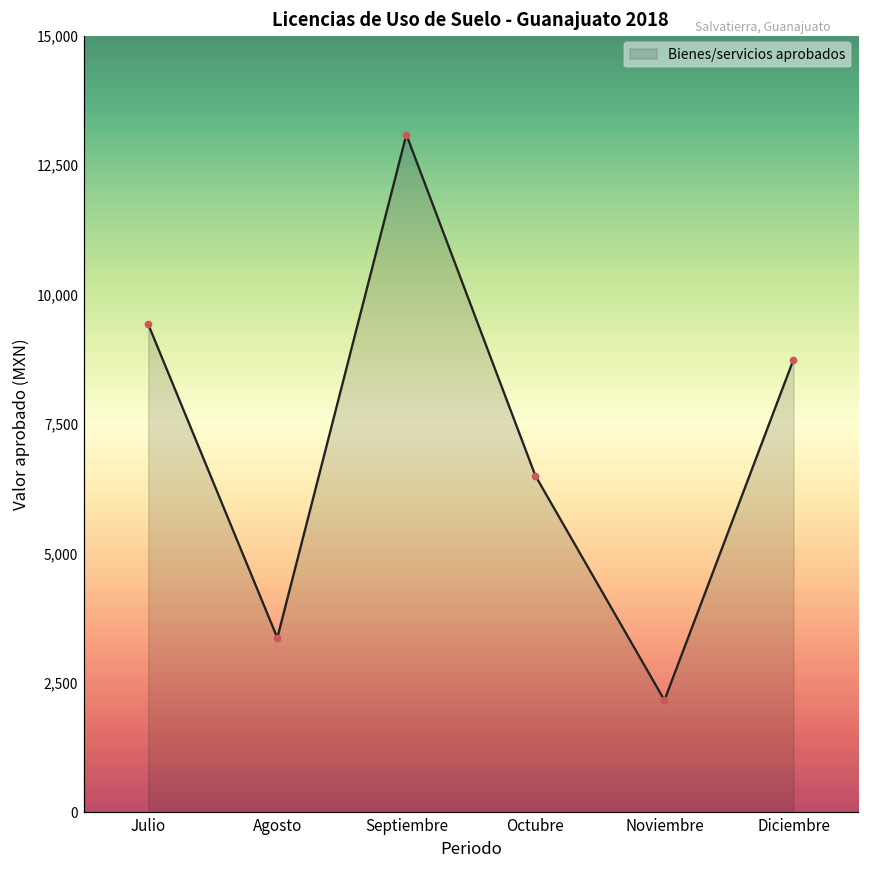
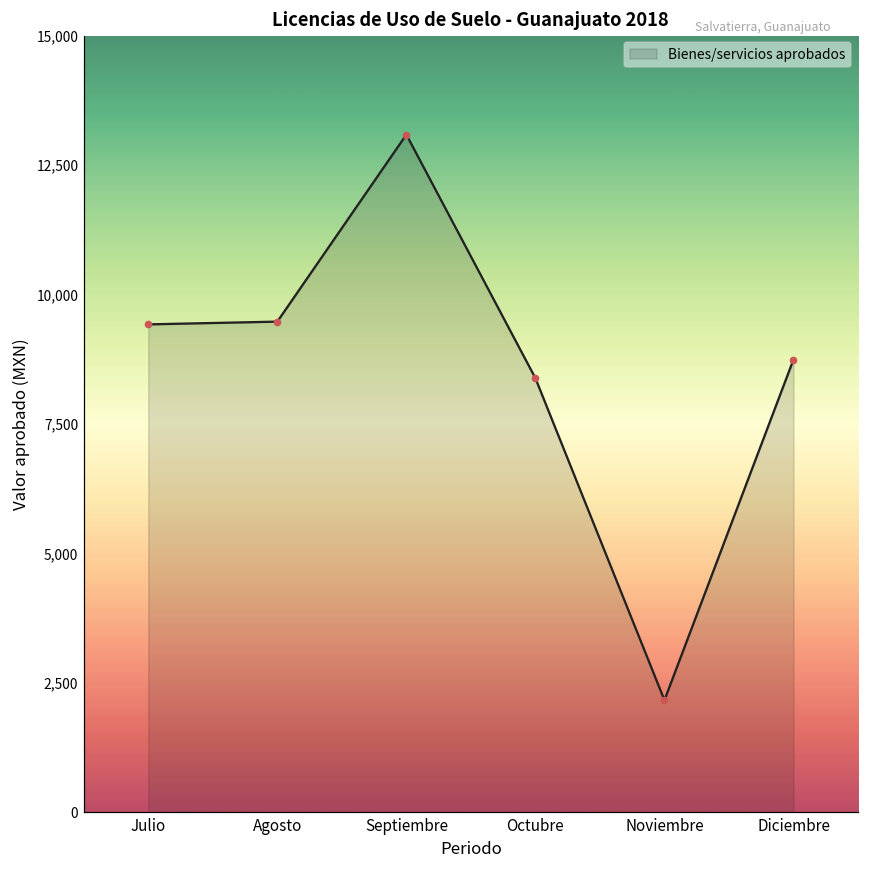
Agosto: 3,400 -> 9,500
Octubre: 6,500 -> 8,400
